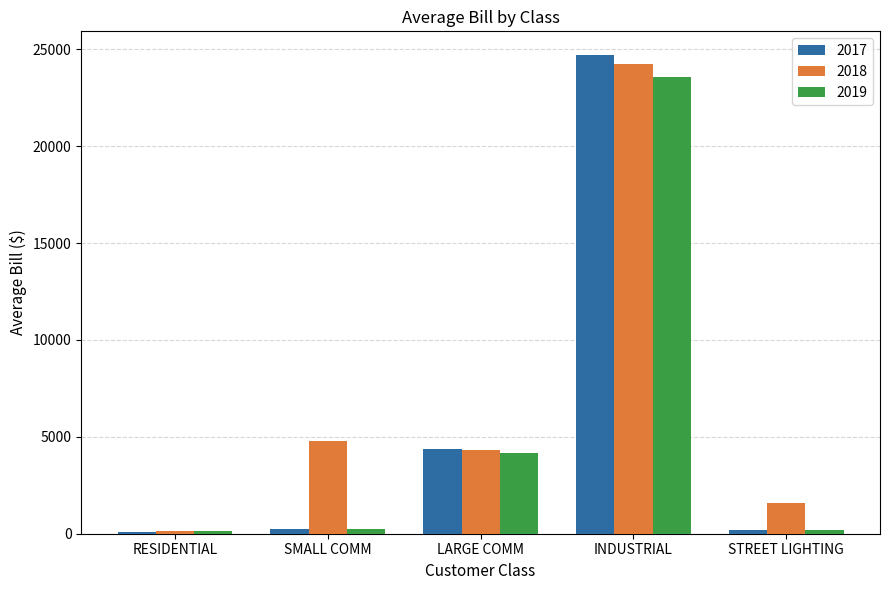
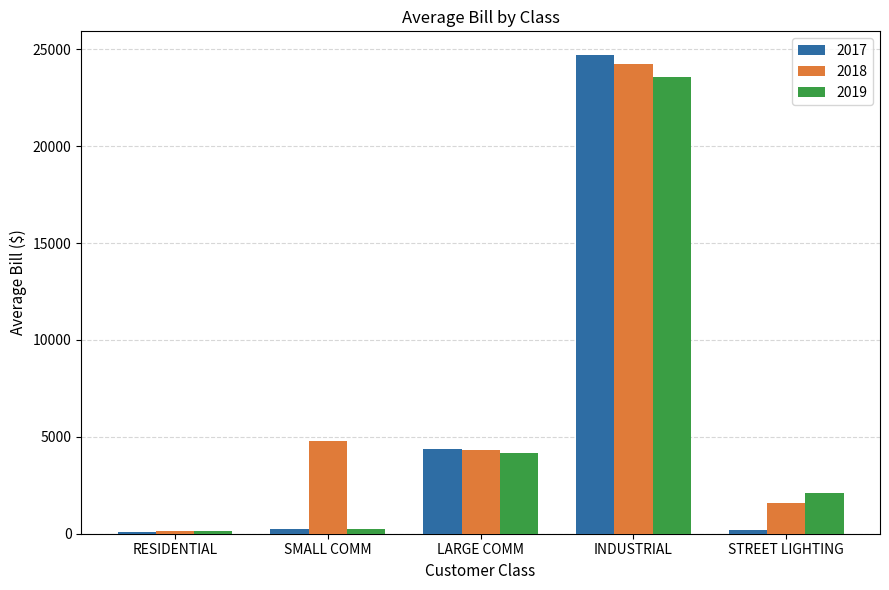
2019, STREET LIGHTING: 200 -> 2100
